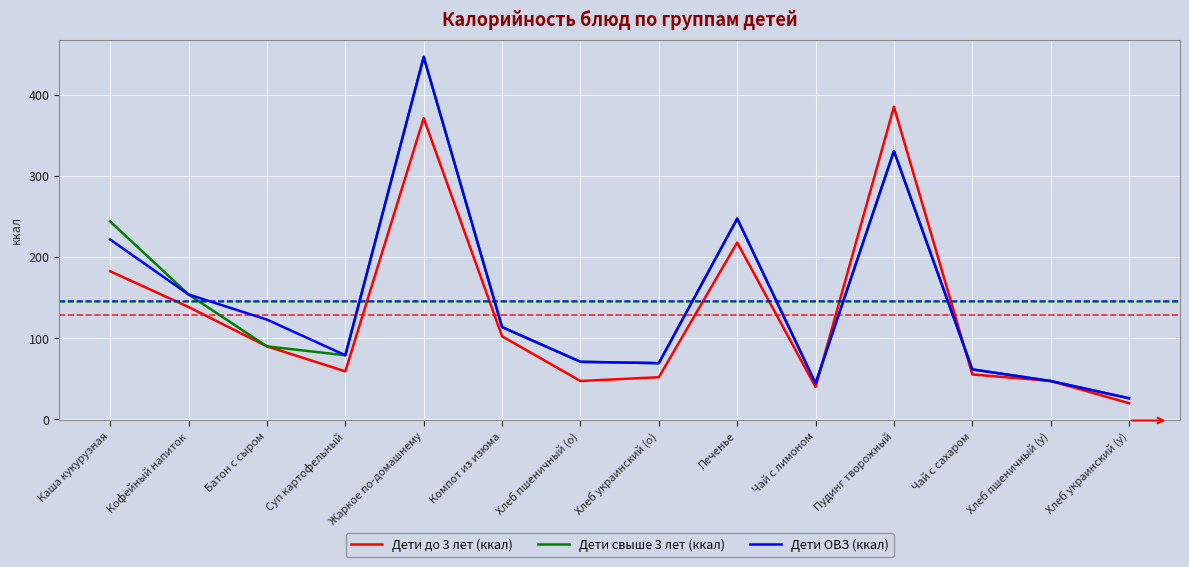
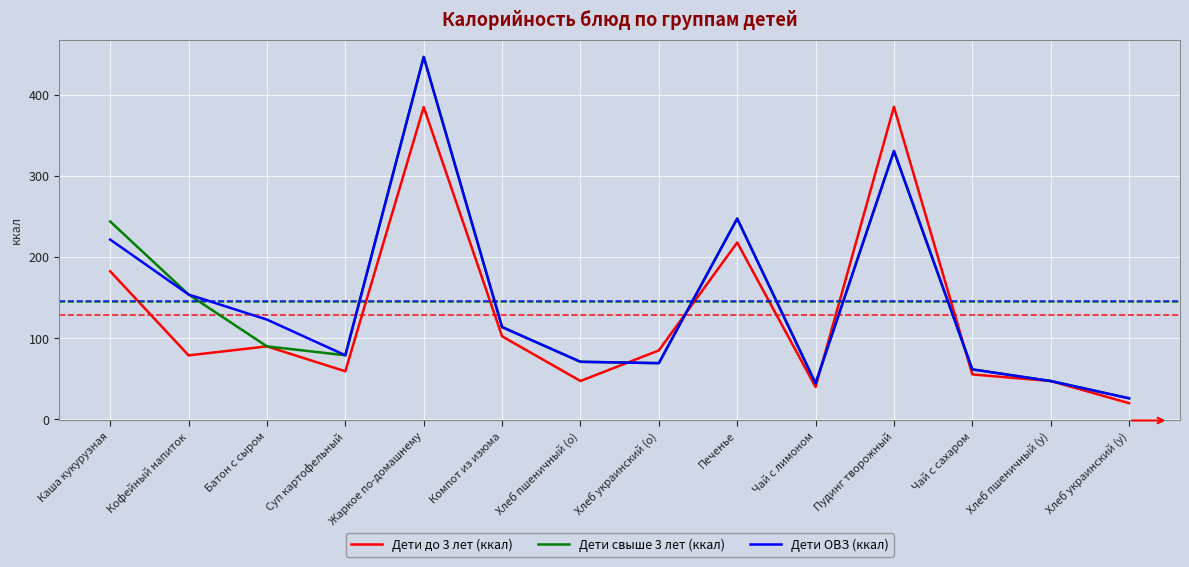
Дети до 3 лет (ккал), Кофейный напиток: 140 -> 80
Дети до 3 лет (ккал), Жаркое по-домашнему: 370 -> 390
Дети до 3 лет (ккал), Хлеб украинский (о): 50 -> 90
